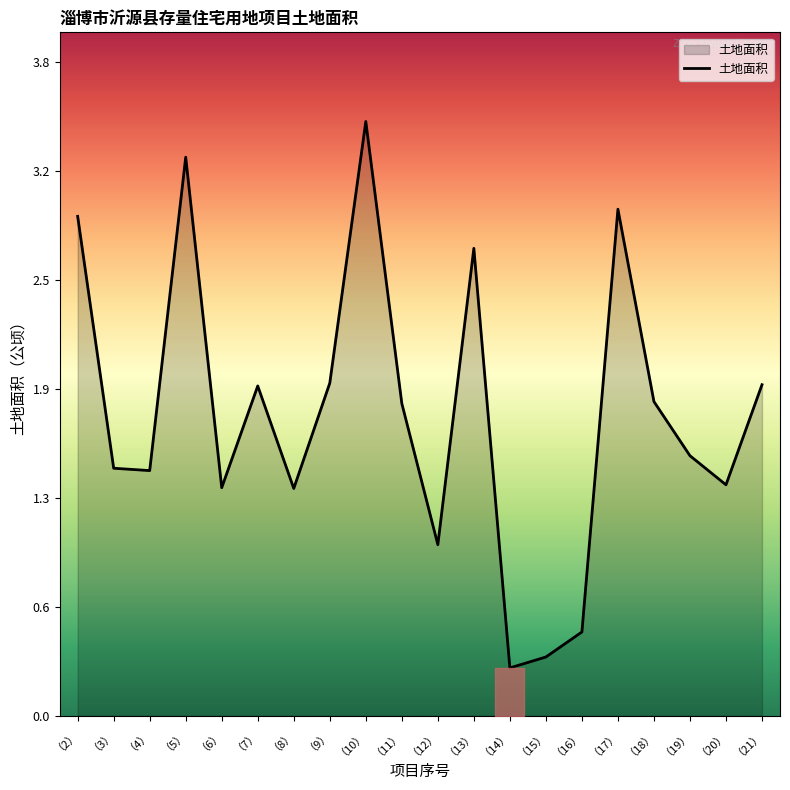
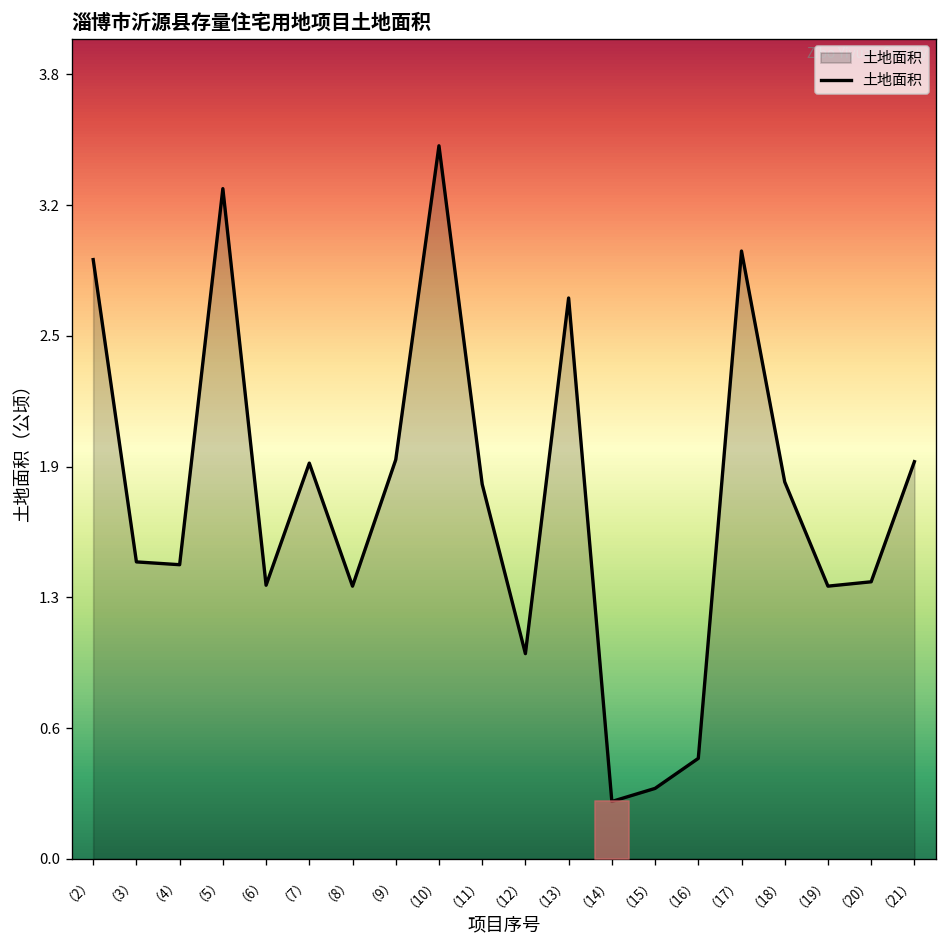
土地面积, （19）: 1.52 -> 1.33
